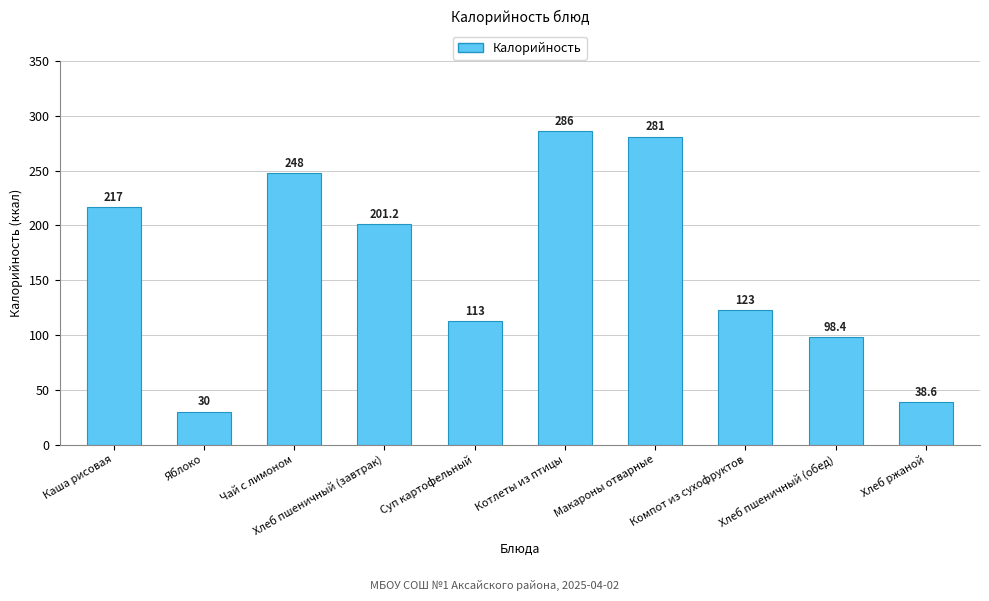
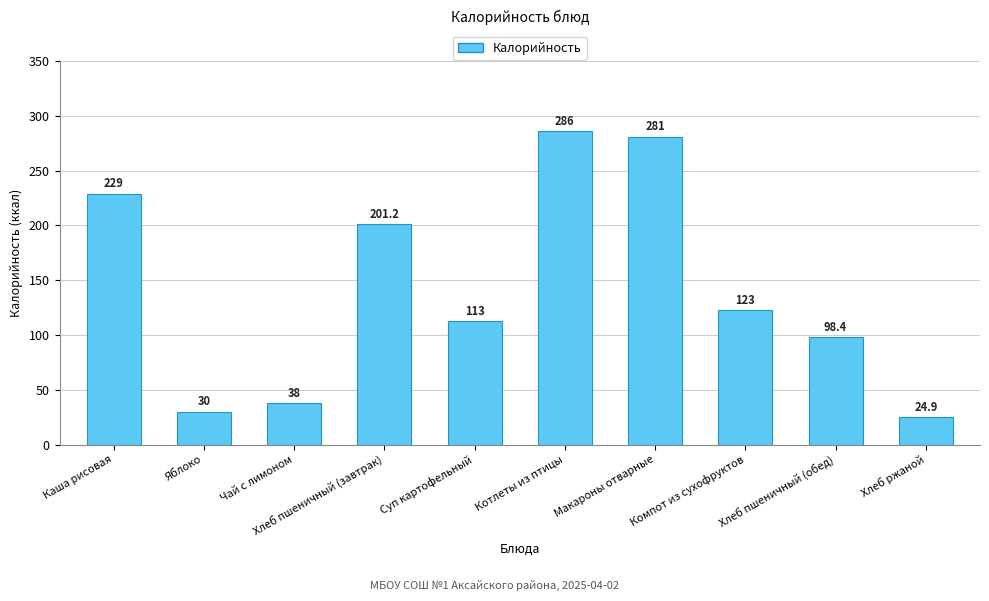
Каша рисовая: 217 -> 229
Чай с лимоном: 248 -> 38
Хлеб ржаной: 38.6 -> 24.9
